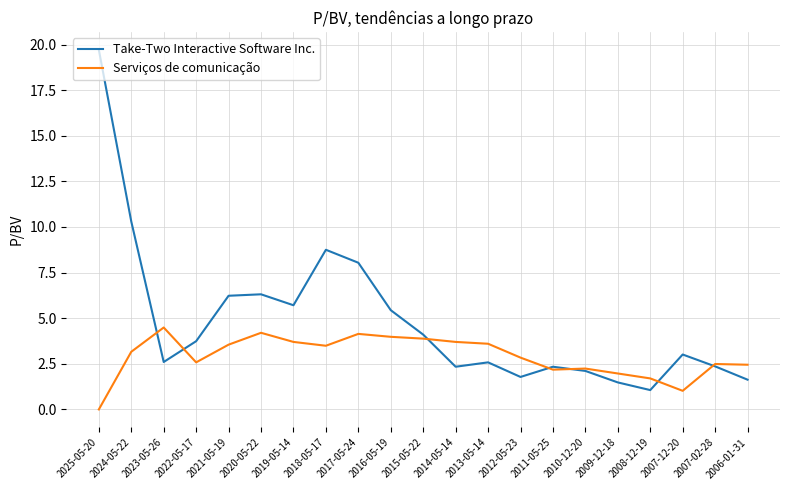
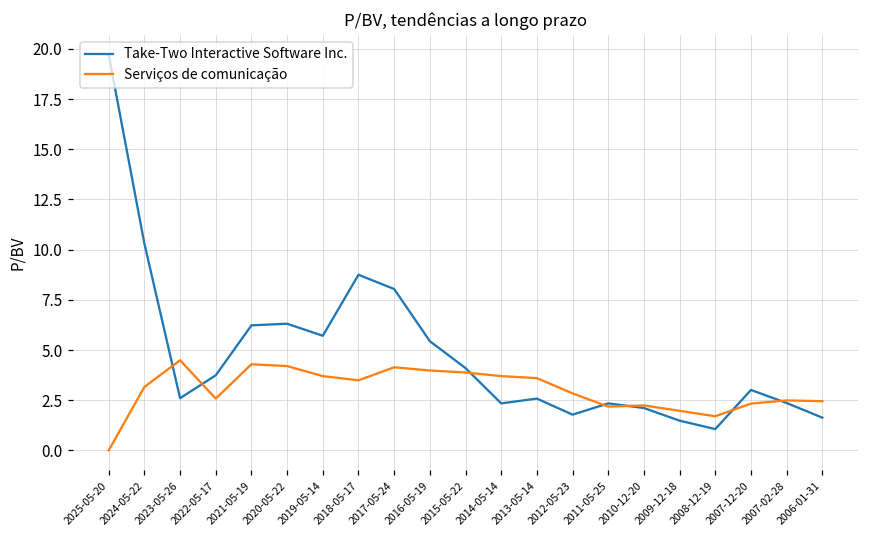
Serviços de comunicação, 2021-05-19: 3.6 -> 4.3
Serviços de comunicação, 2007-12-20: 1.0 -> 2.3
